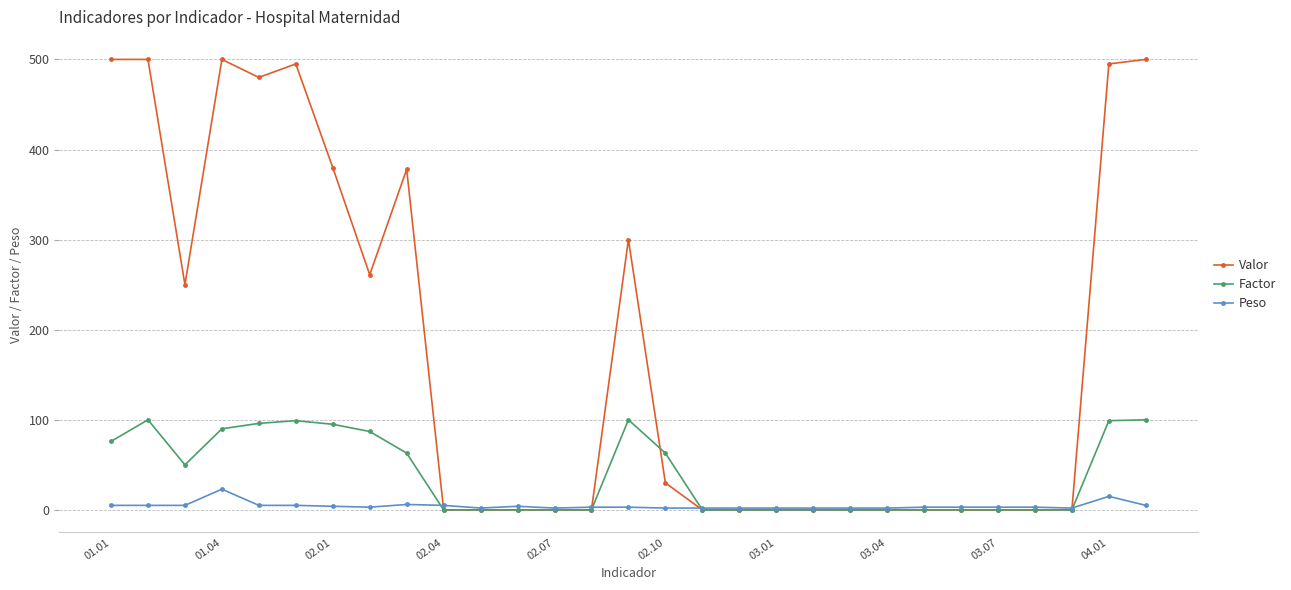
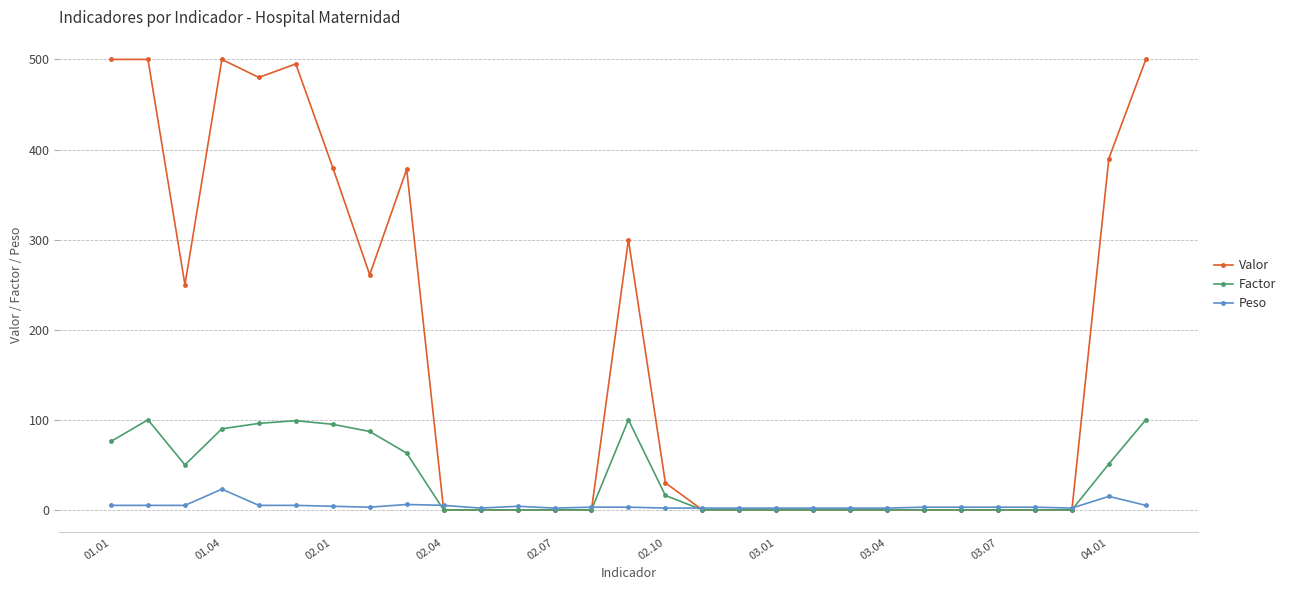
Factor, 02.10: 60 -> 20
Valor, 04.01: 500 -> 390
Factor, 04.01: 100 -> 50
